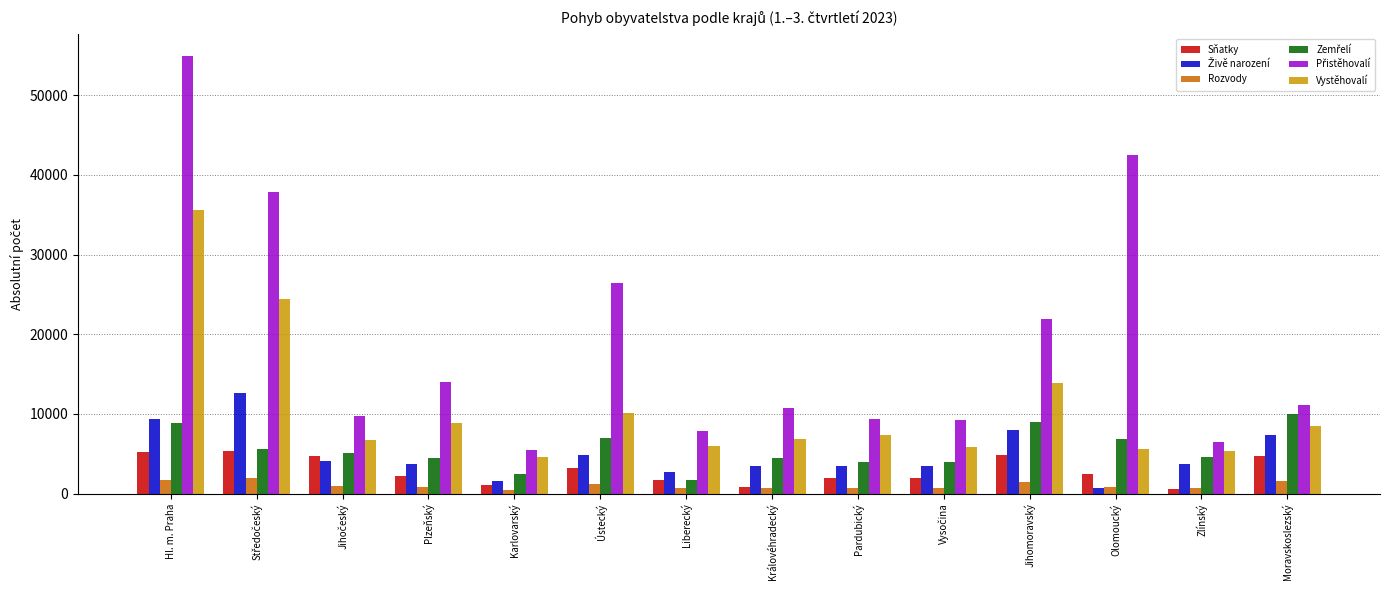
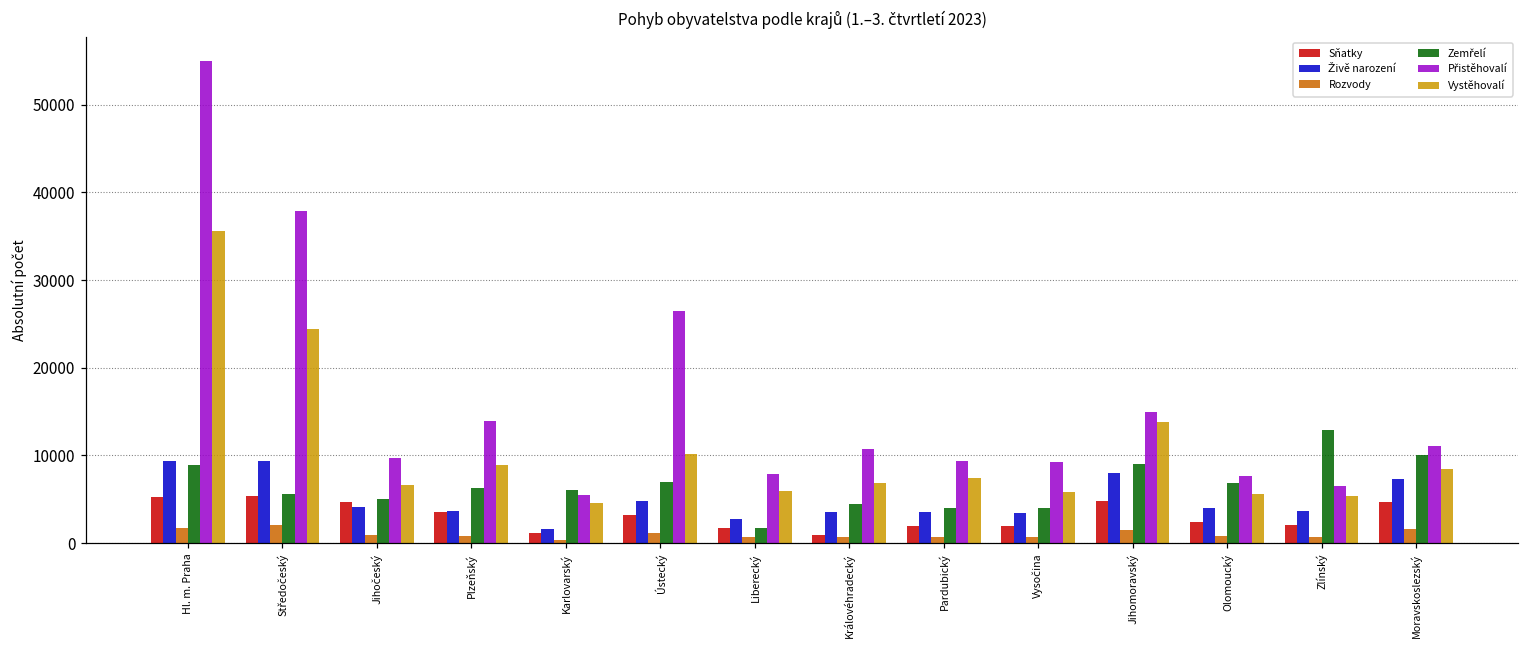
Živě narození, Středočeský: 13000 -> 9000
Sňatky, Plzeňský: 2000 -> 4000
Zemřelí, Plzeňský: 4000 -> 6000
Zemřelí, Karlovarský: 2000 -> 6000
Přistěhovalí, Jihomoravský: 22000 -> 15000
Živě narození, Olomoucký: 1000 -> 4000
Přistěhovalí, Olomoucký: 43000 -> 8000
Sňatky, Zlínský: 1000 -> 2000
Zemřelí, Zlínský: 5000 -> 13000
